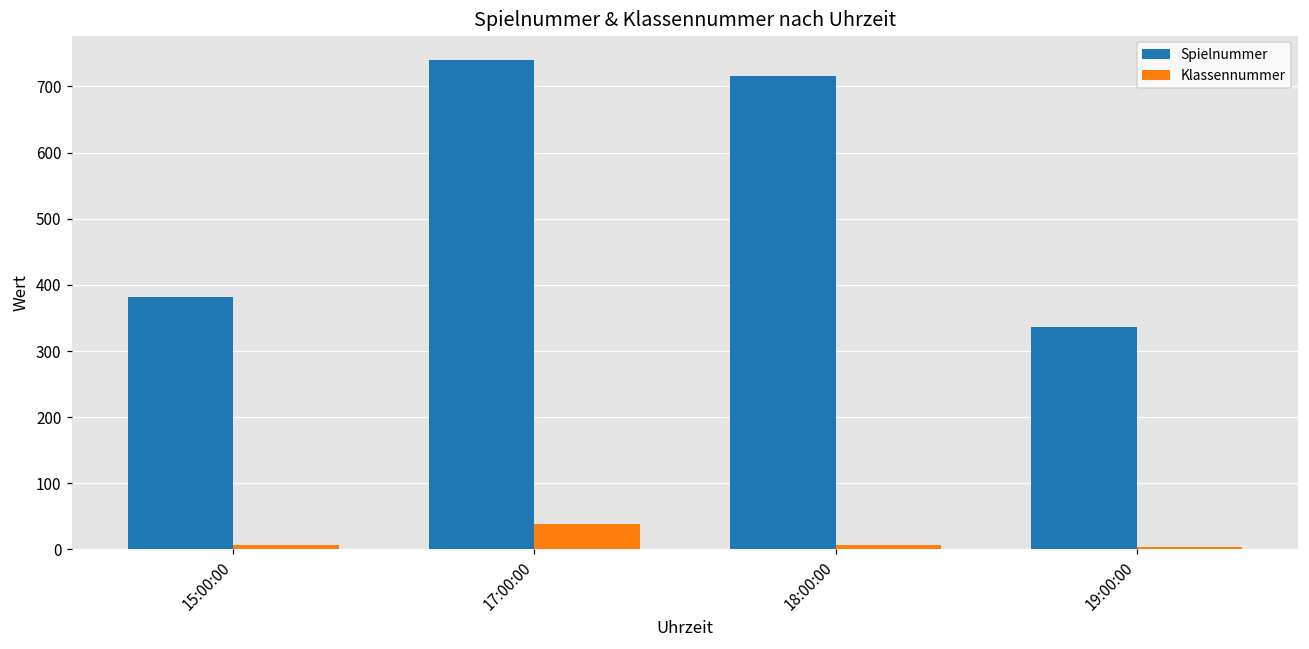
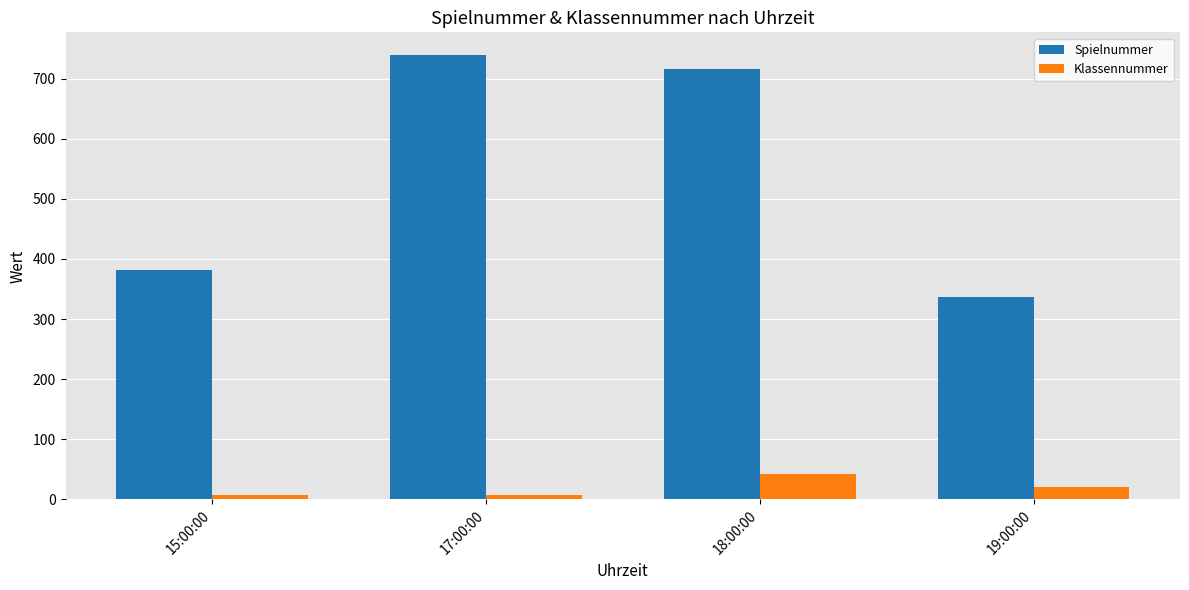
Klassennummer, 17:00:00: 40 -> 10
Klassennummer, 18:00:00: 10 -> 40
Klassennummer, 19:00:00: 0 -> 20
